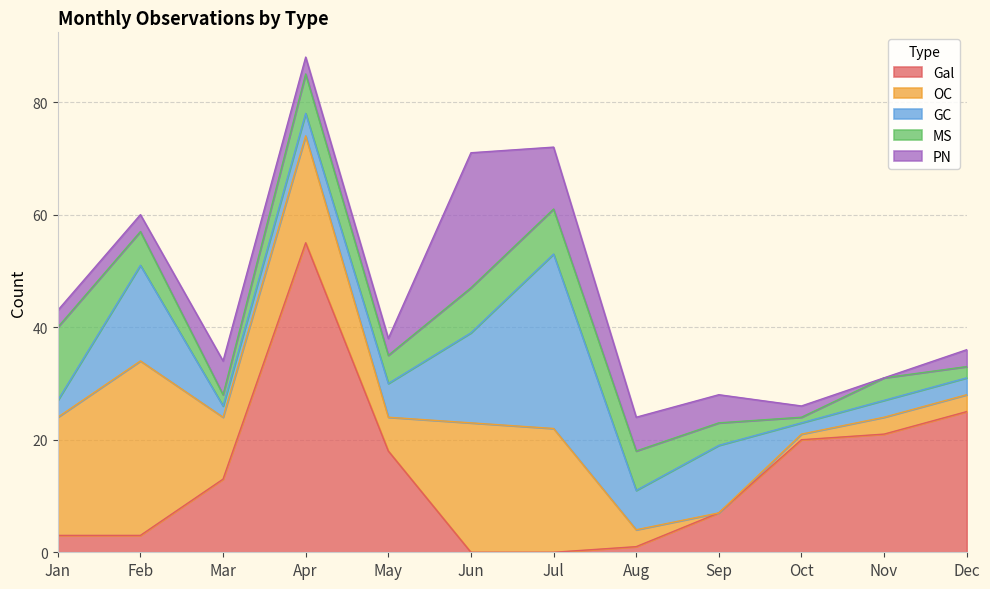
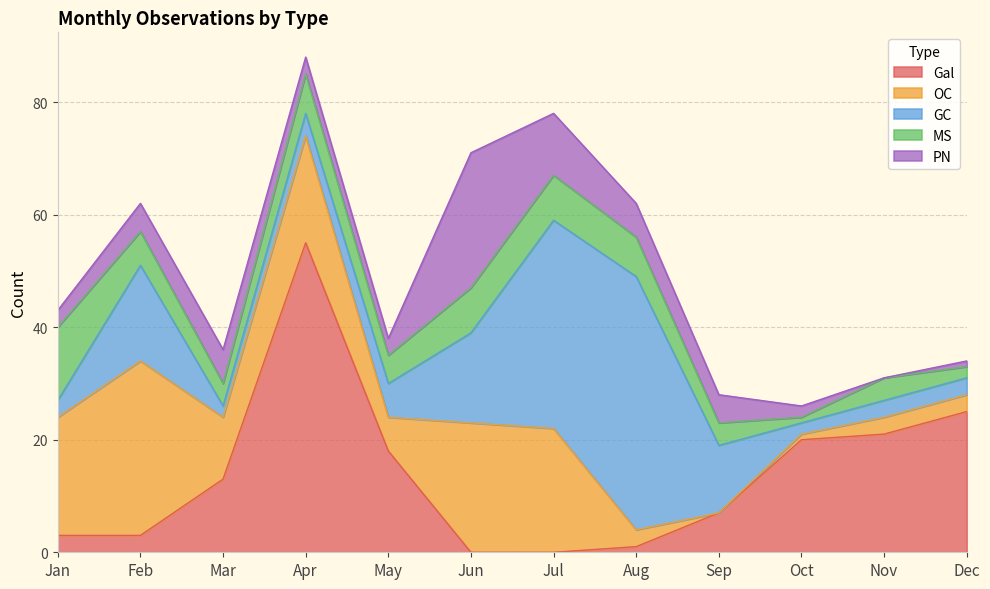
PN, Feb: 3 -> 5
MS, Mar: 2 -> 4
GC, Jul: 31 -> 37
GC, Aug: 7 -> 45
PN, Dec: 3 -> 1
